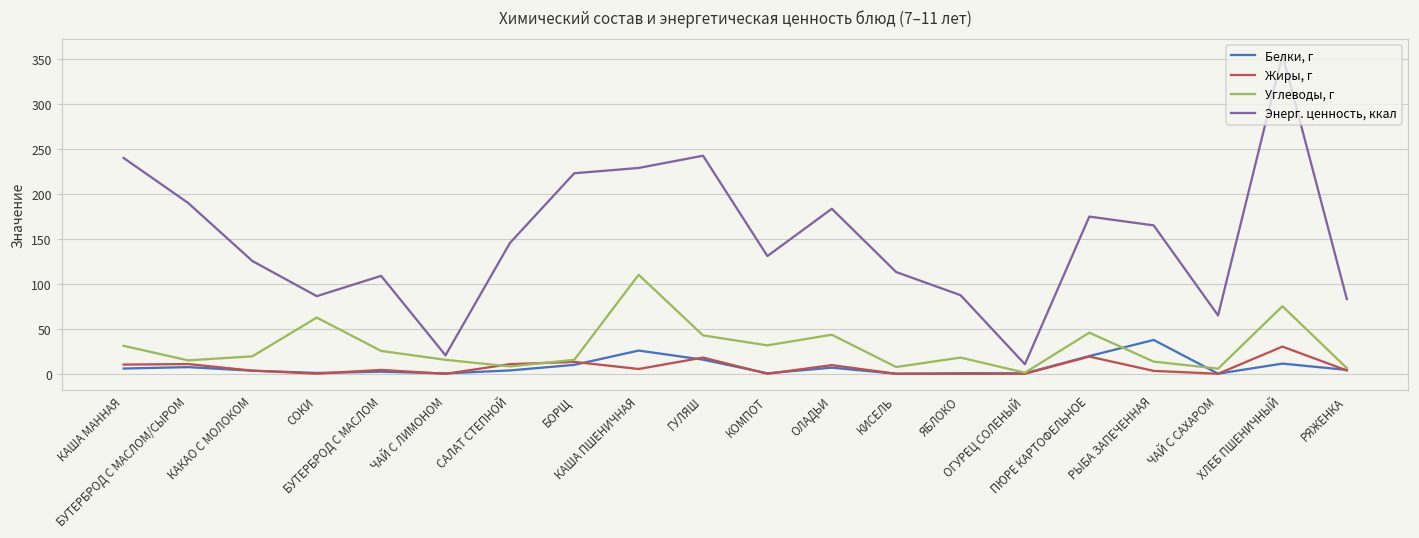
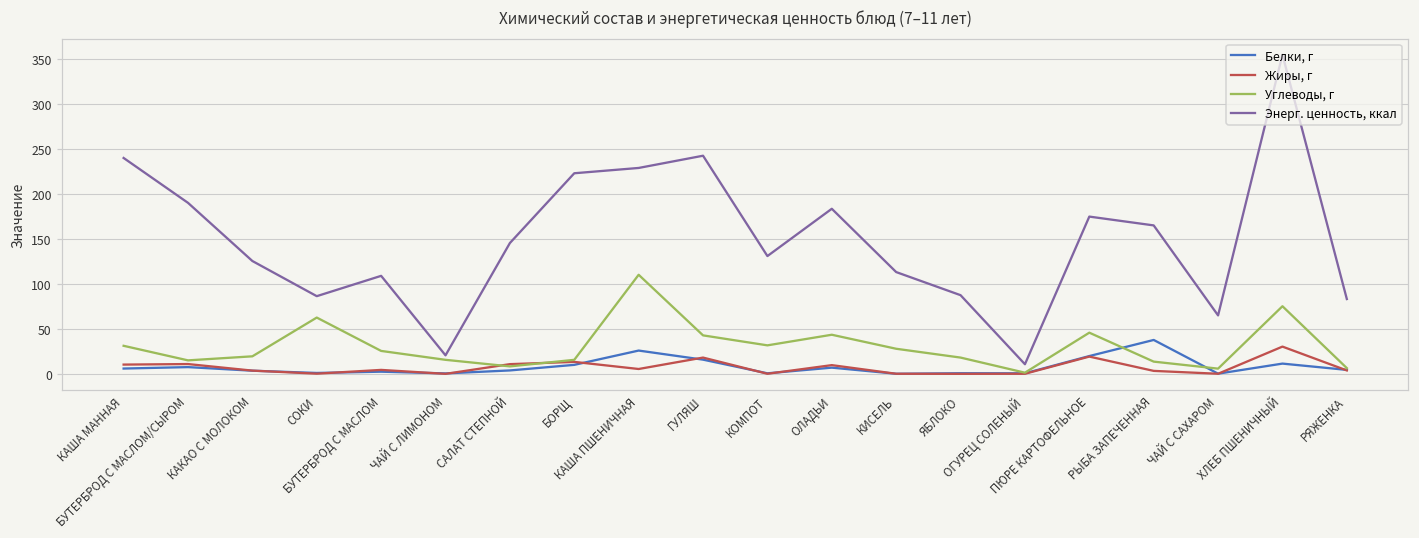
Углеводы, г, КИСЕЛЬ: 10 -> 30
